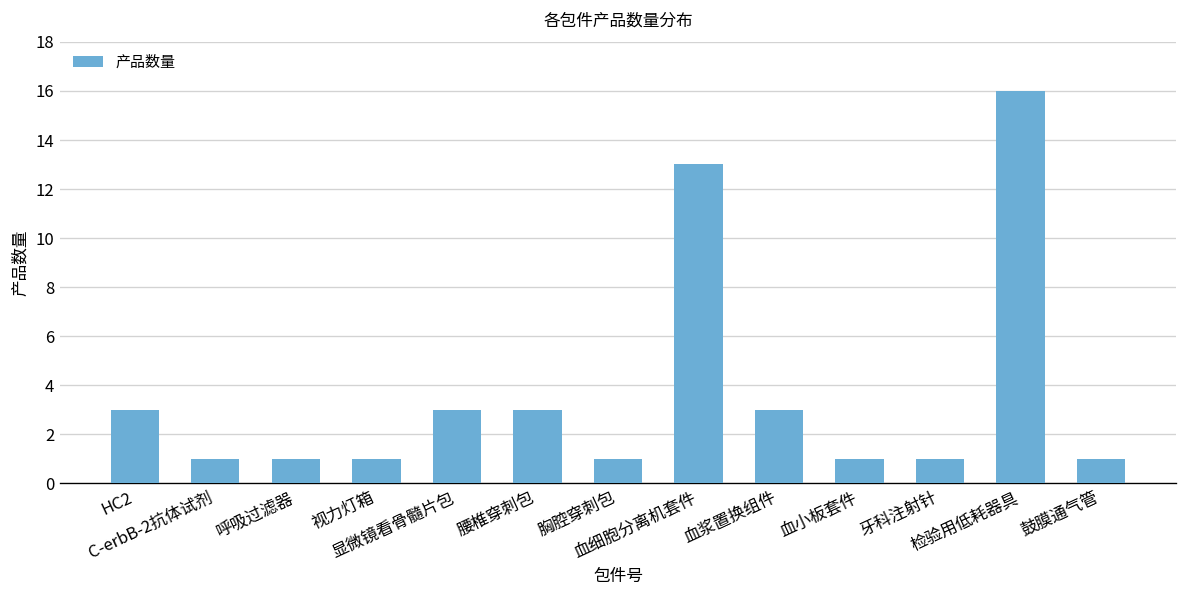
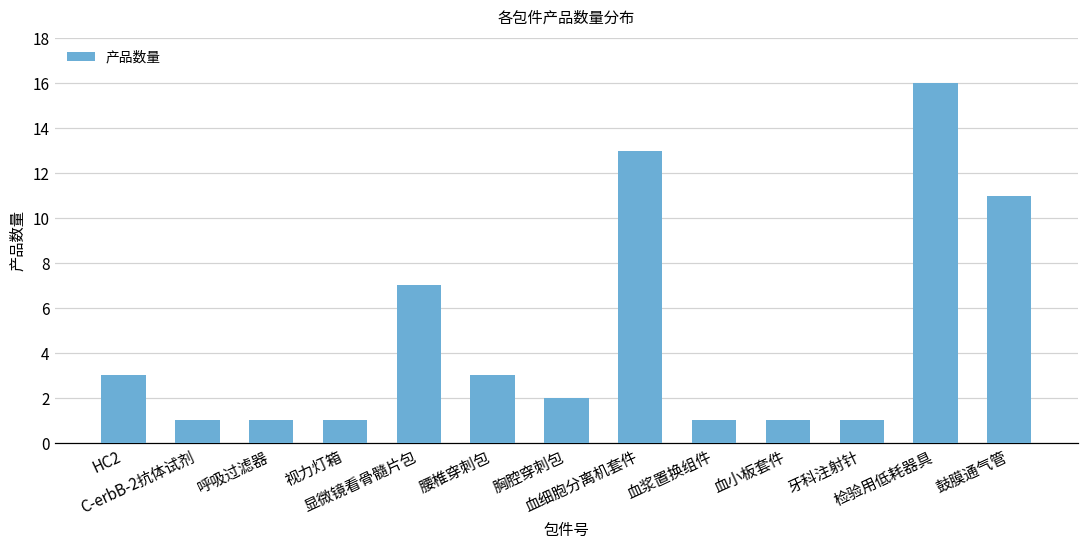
显微镜看骨髓片包: 3 -> 7
胸腔穿刺包: 1 -> 2
血浆置换组件: 3 -> 1
鼓膜通气管: 1 -> 11
